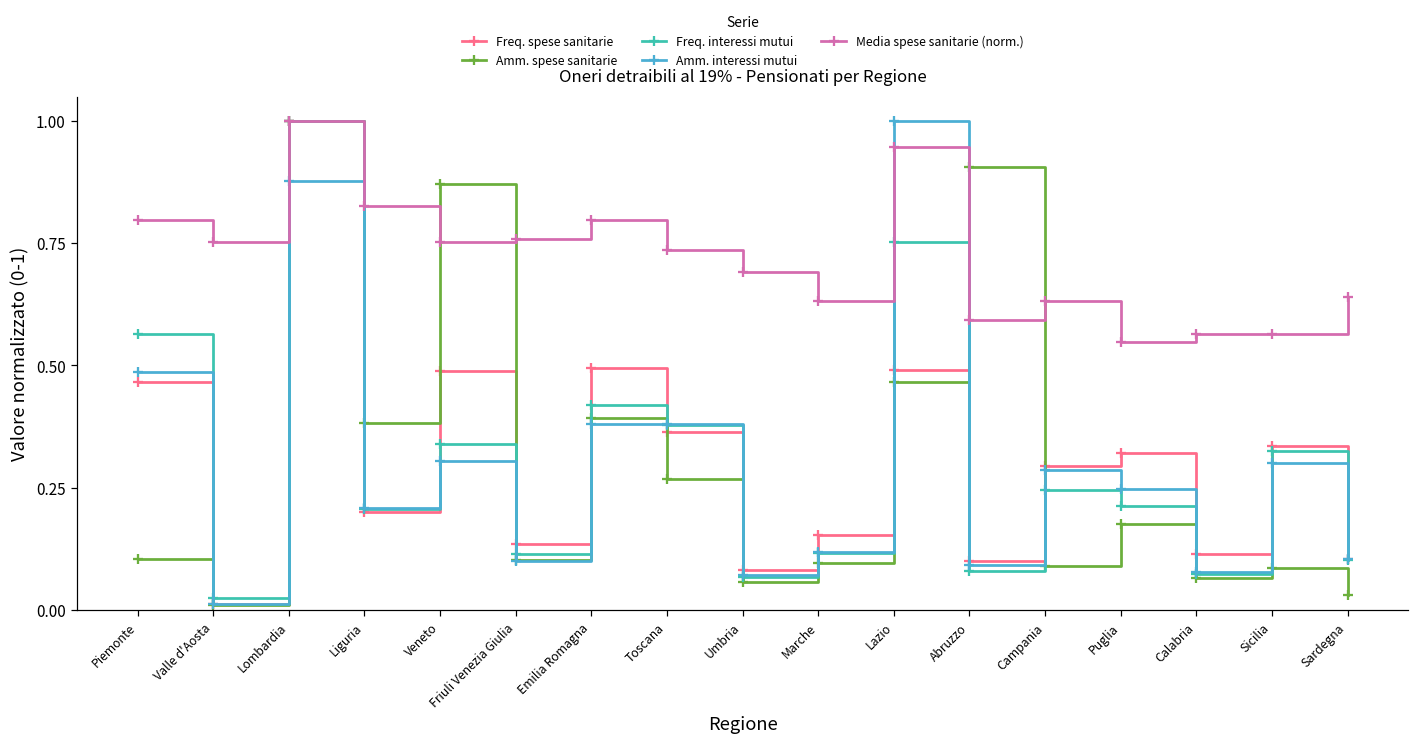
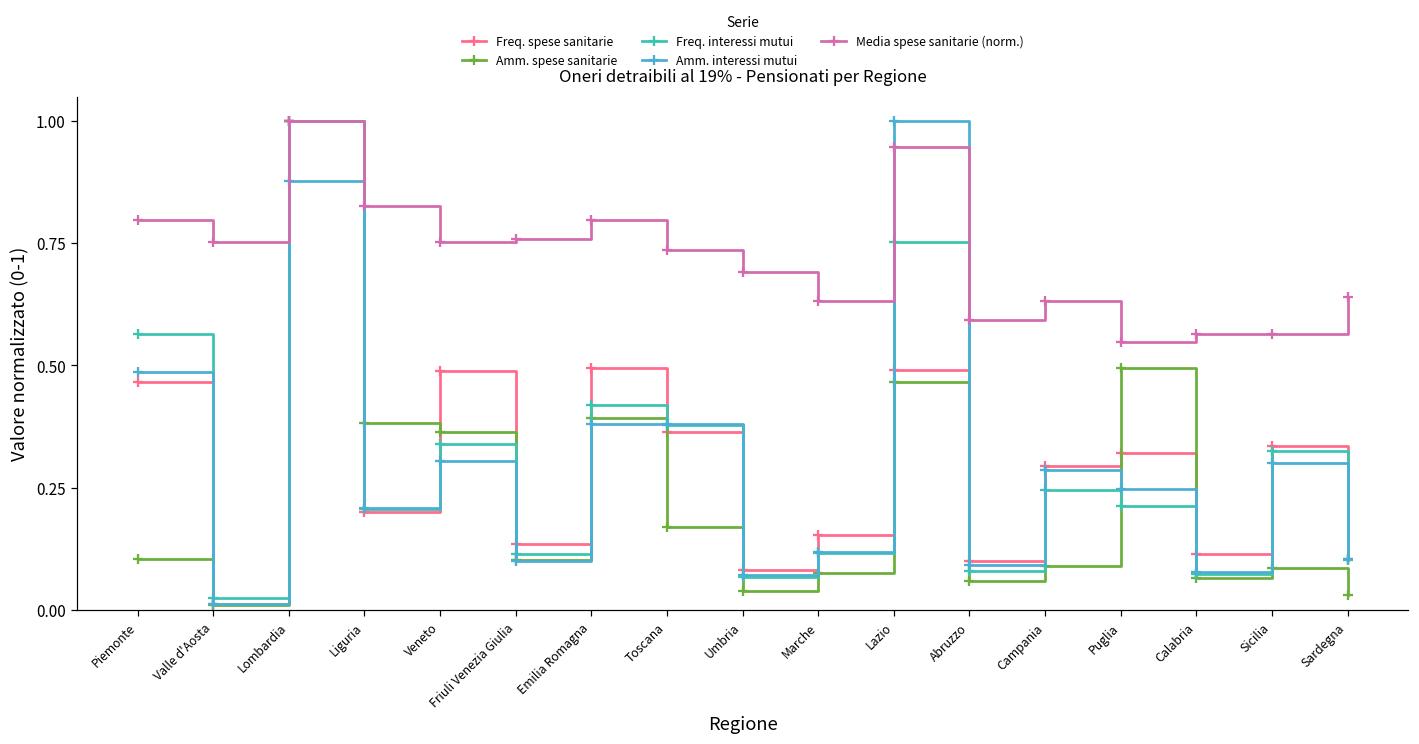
Amm. spese sanitarie, Veneto: 0.87 -> 0.36
Amm. spese sanitarie, Toscana: 0.27 -> 0.17
Amm. spese sanitarie, Umbria: 0.06 -> 0.04
Amm. spese sanitarie, Marche: 0.10 -> 0.08
Amm. spese sanitarie, Abruzzo: 0.91 -> 0.06
Amm. spese sanitarie, Puglia: 0.18 -> 0.50
